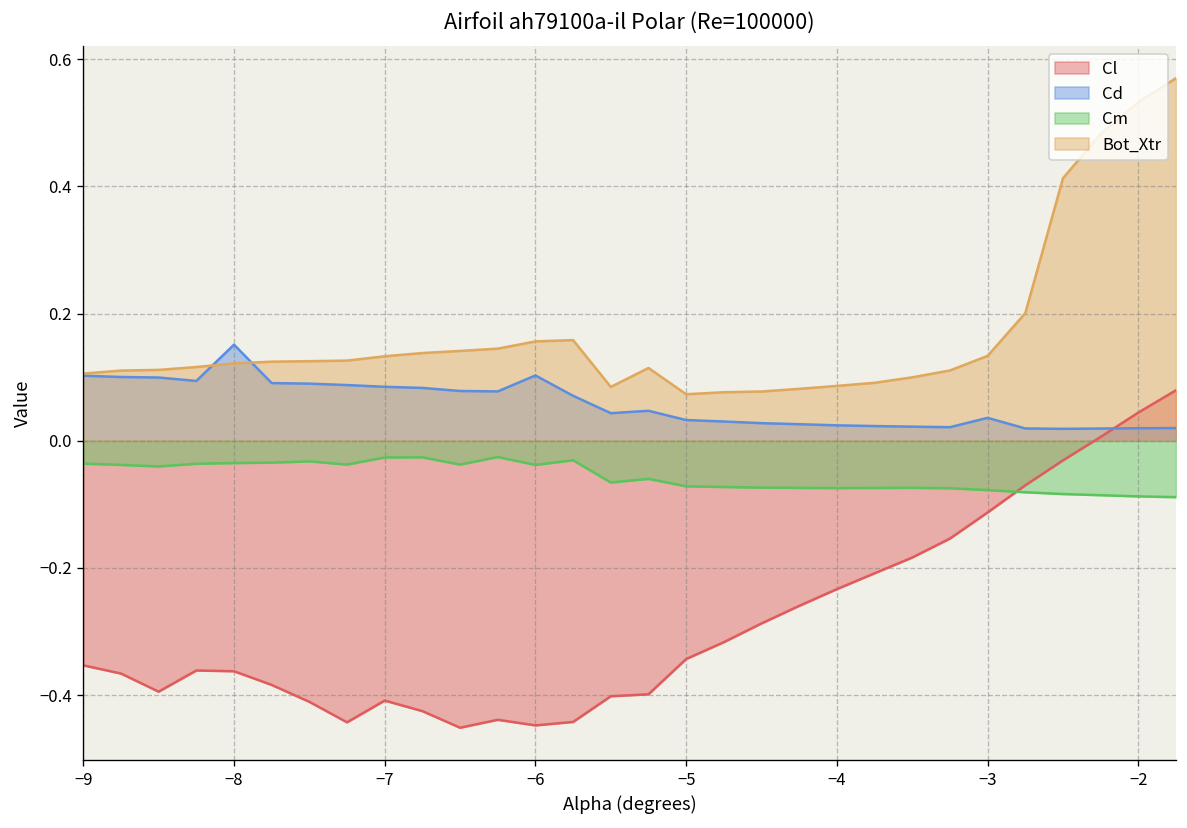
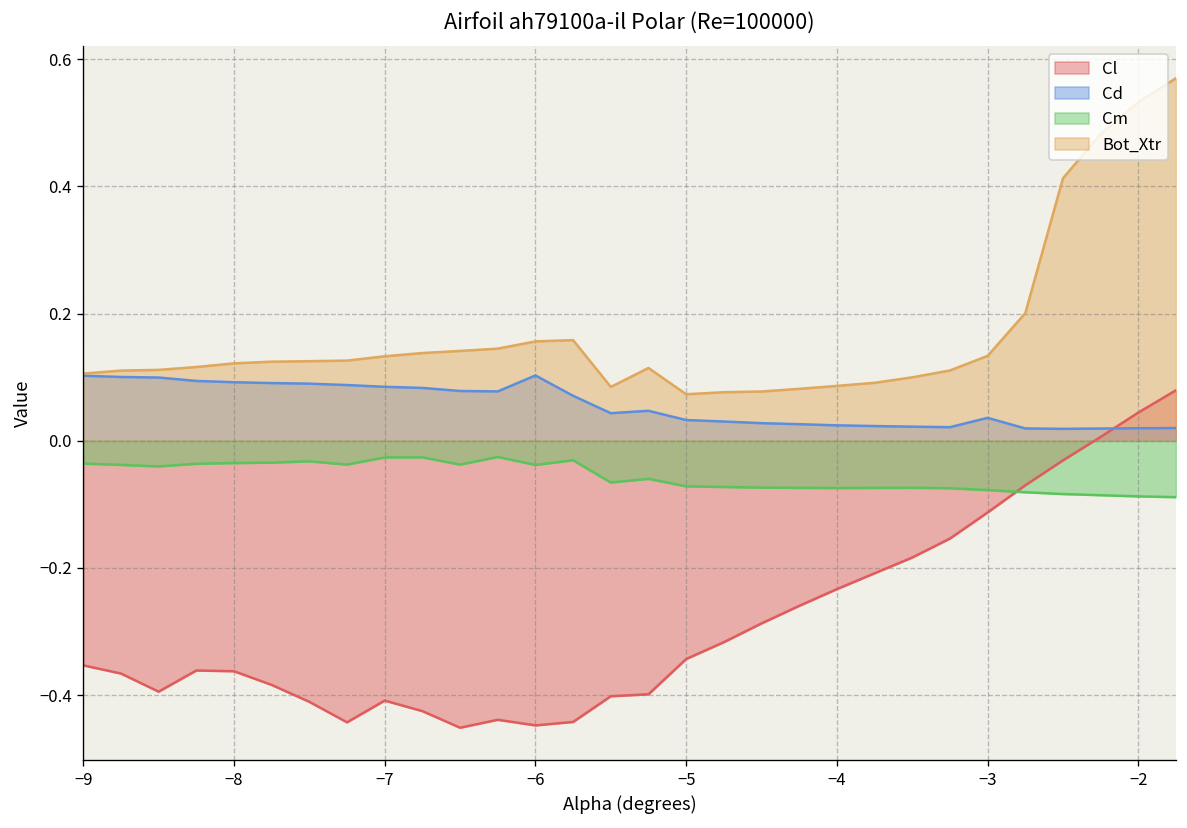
Cd, −8: 0.15 -> 0.09
